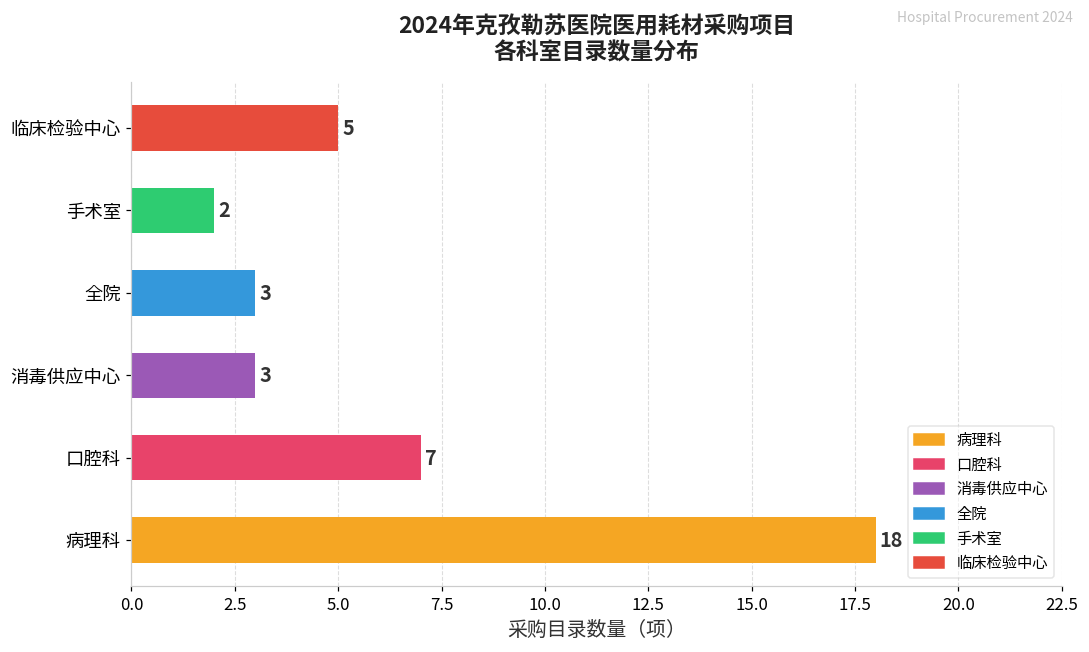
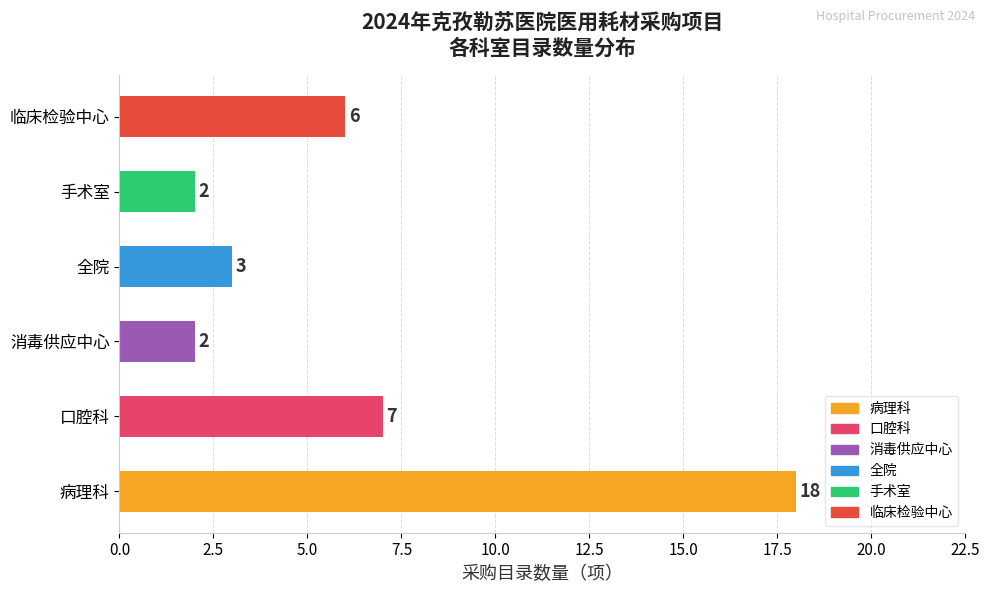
临床检验中心: 5 -> 6
消毒供应中心: 3 -> 2
